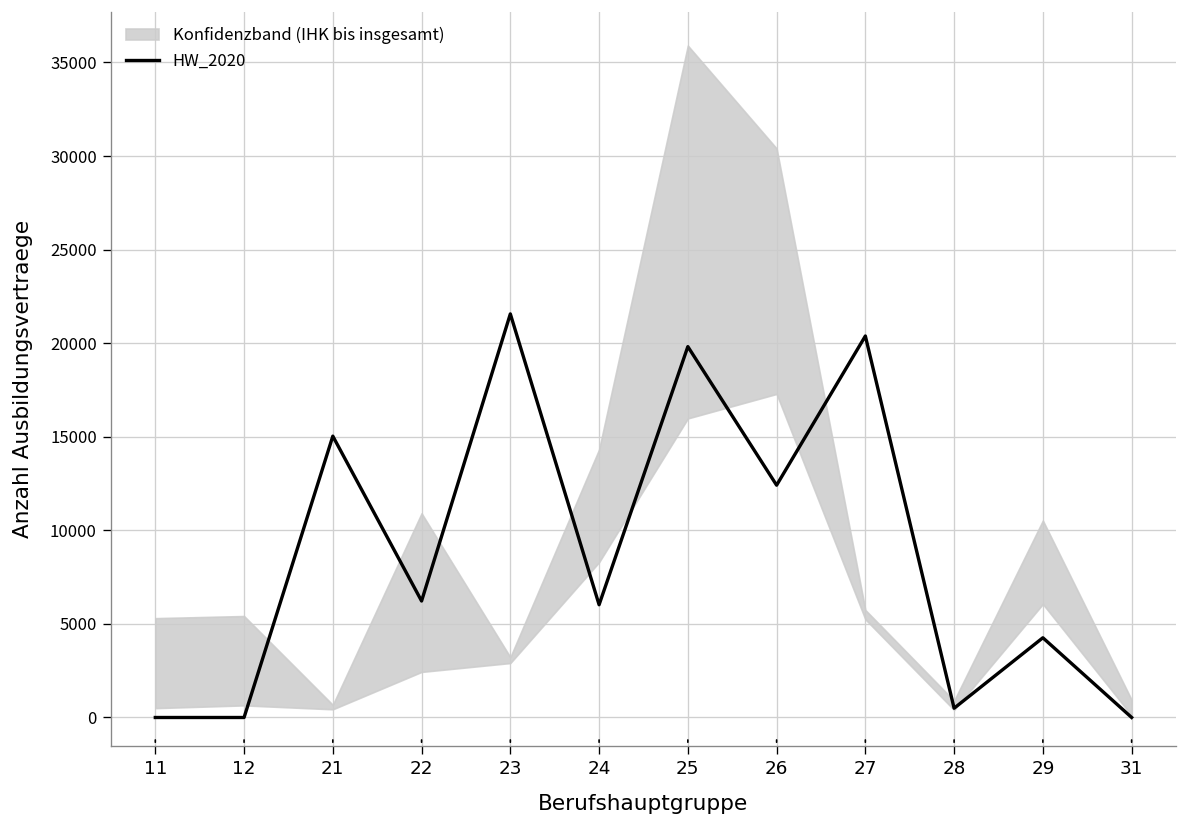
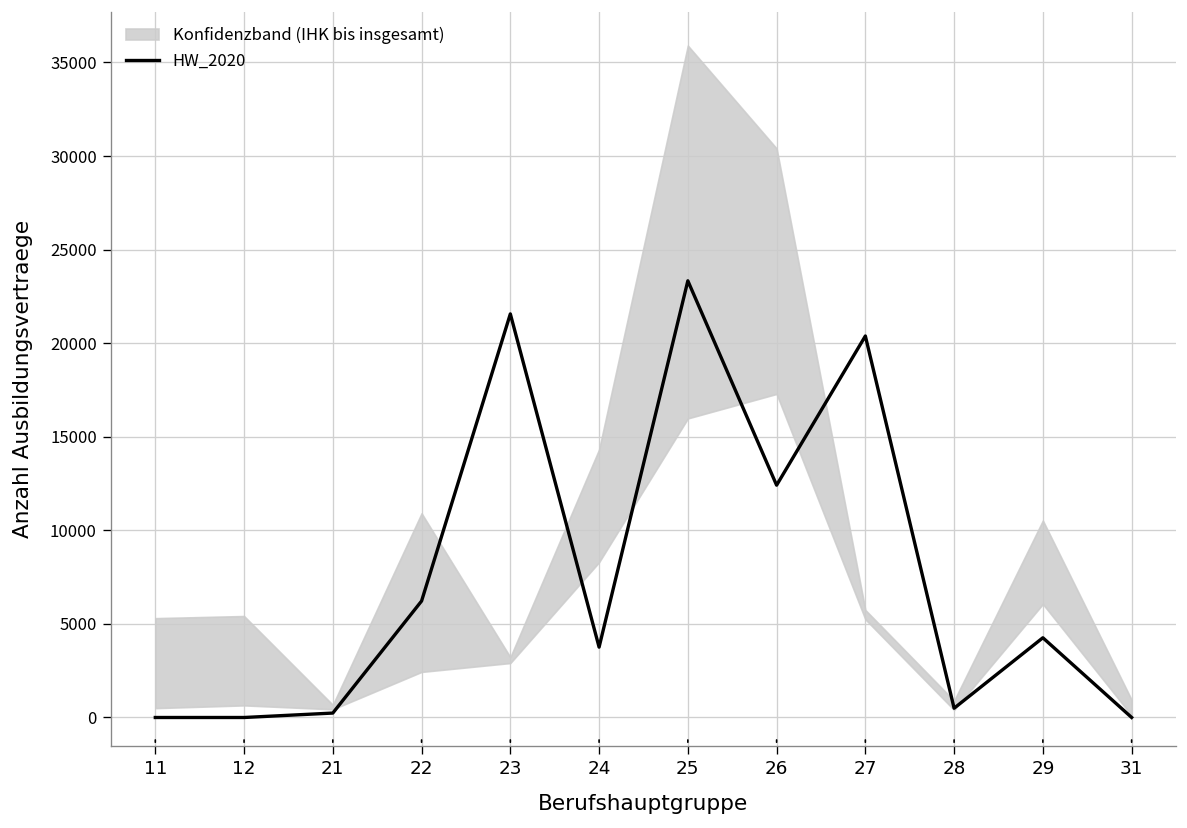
HW_2020, 21: 15000 -> 200
HW_2020, 24: 6000 -> 3800
HW_2020, 25: 19800 -> 23300
